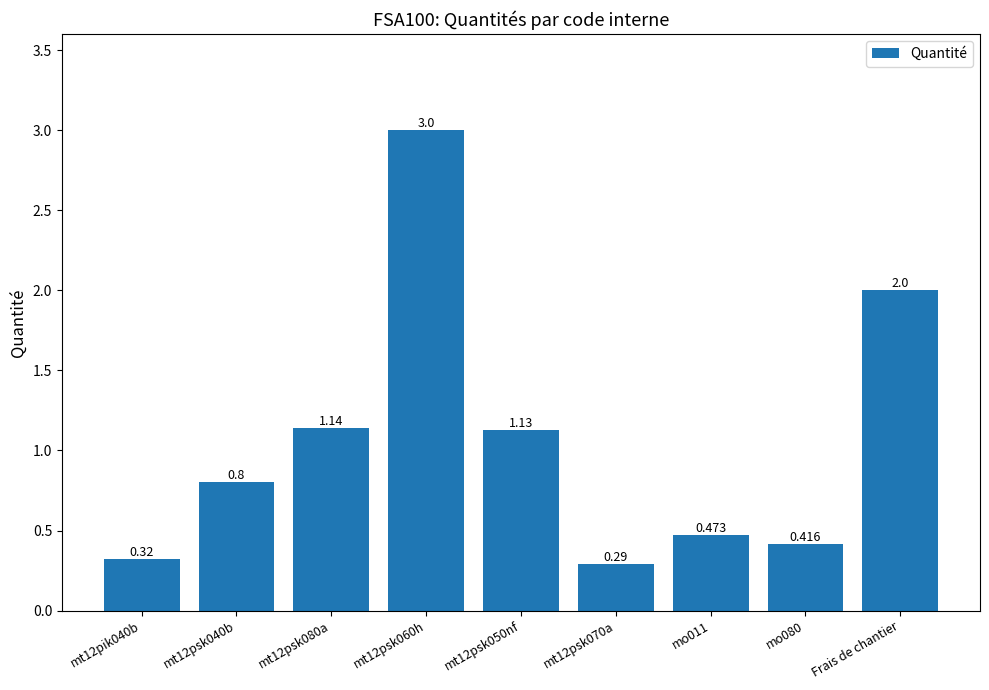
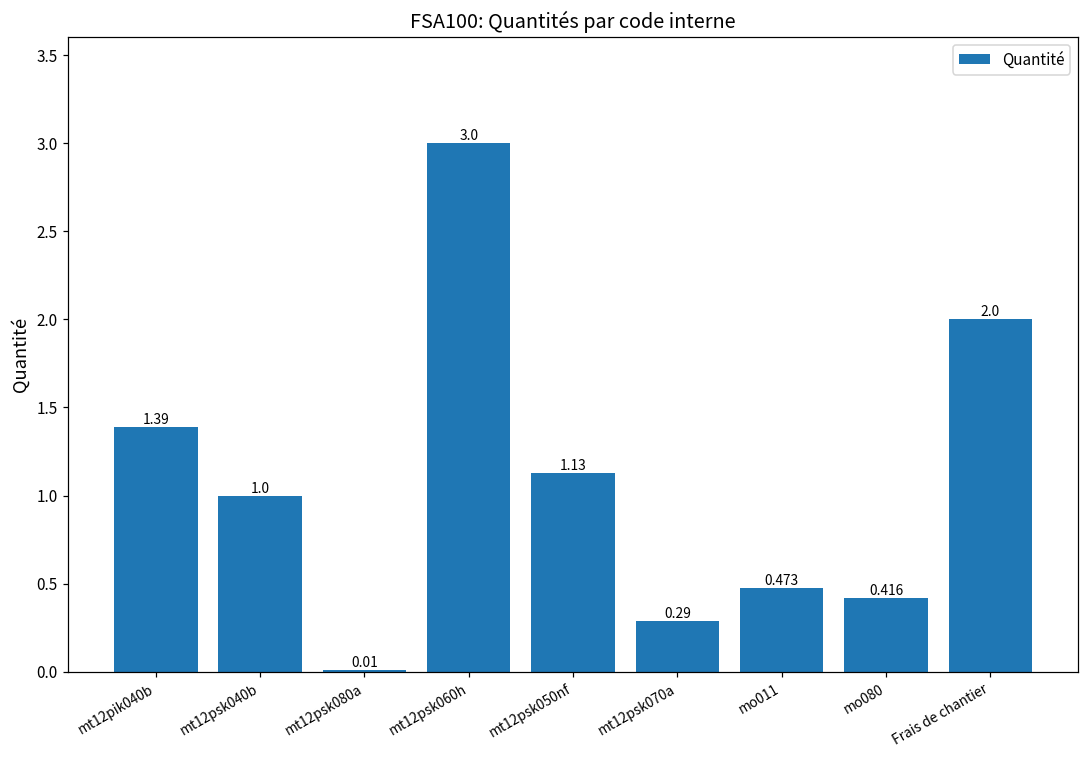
mt12pik040b: 0.32 -> 1.39
mt12psk040b: 0.8 -> 1.0
mt12psk080a: 1.14 -> 0.01
